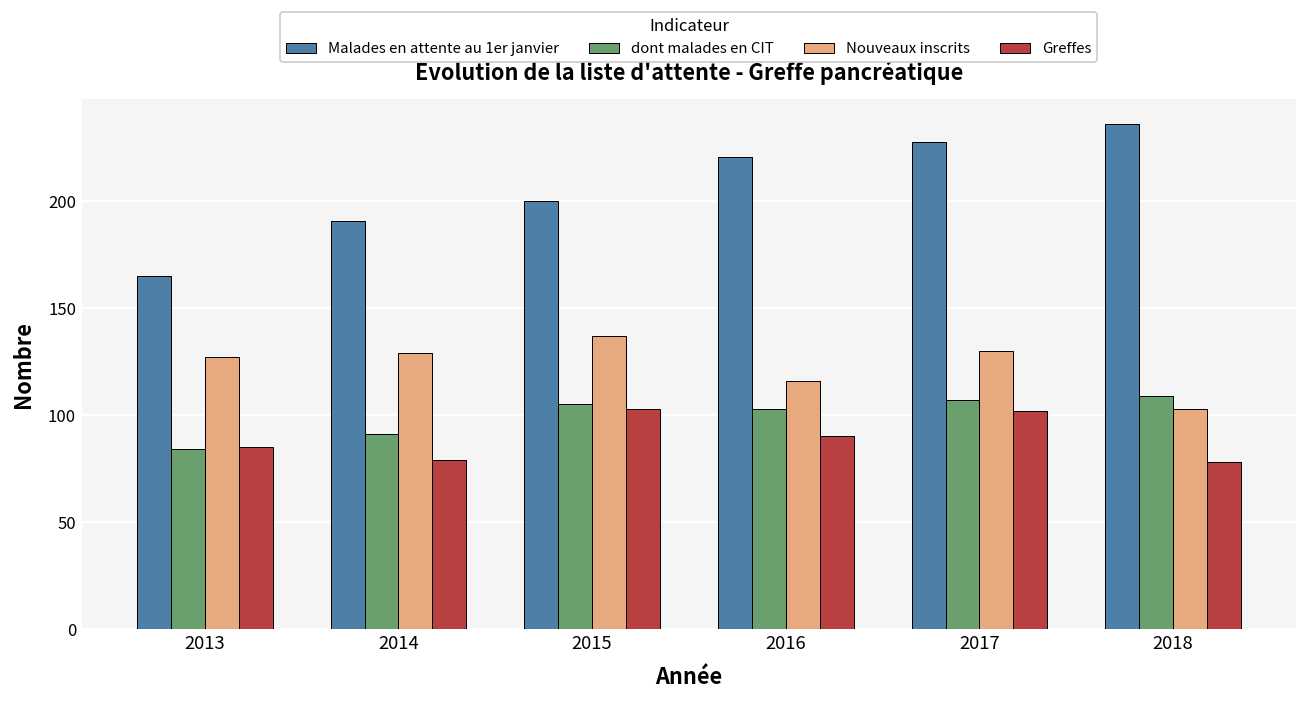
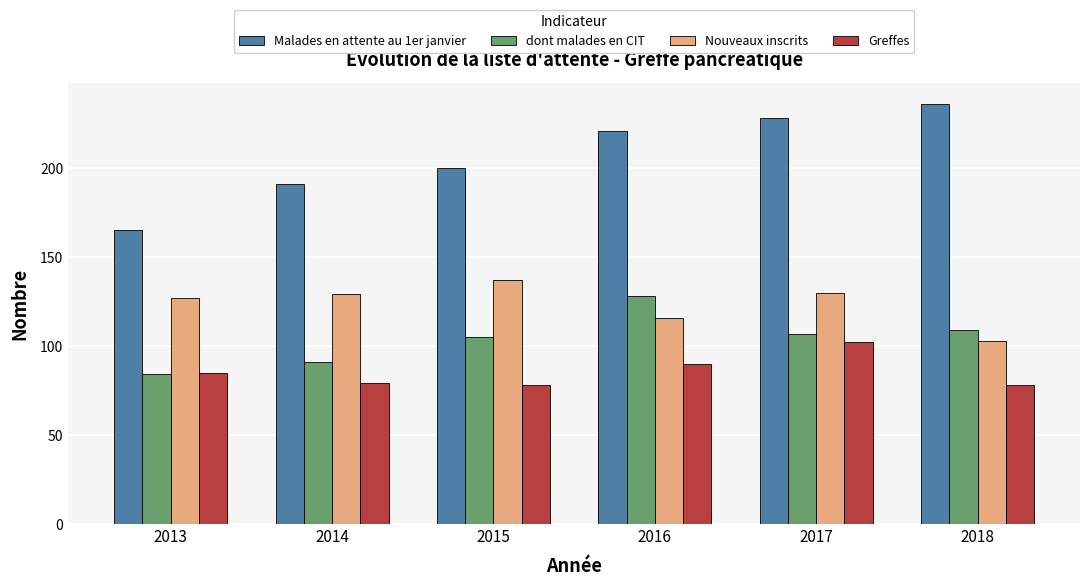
Greffes, 2015: 103 -> 78
dont malades en CIT, 2016: 103 -> 128
